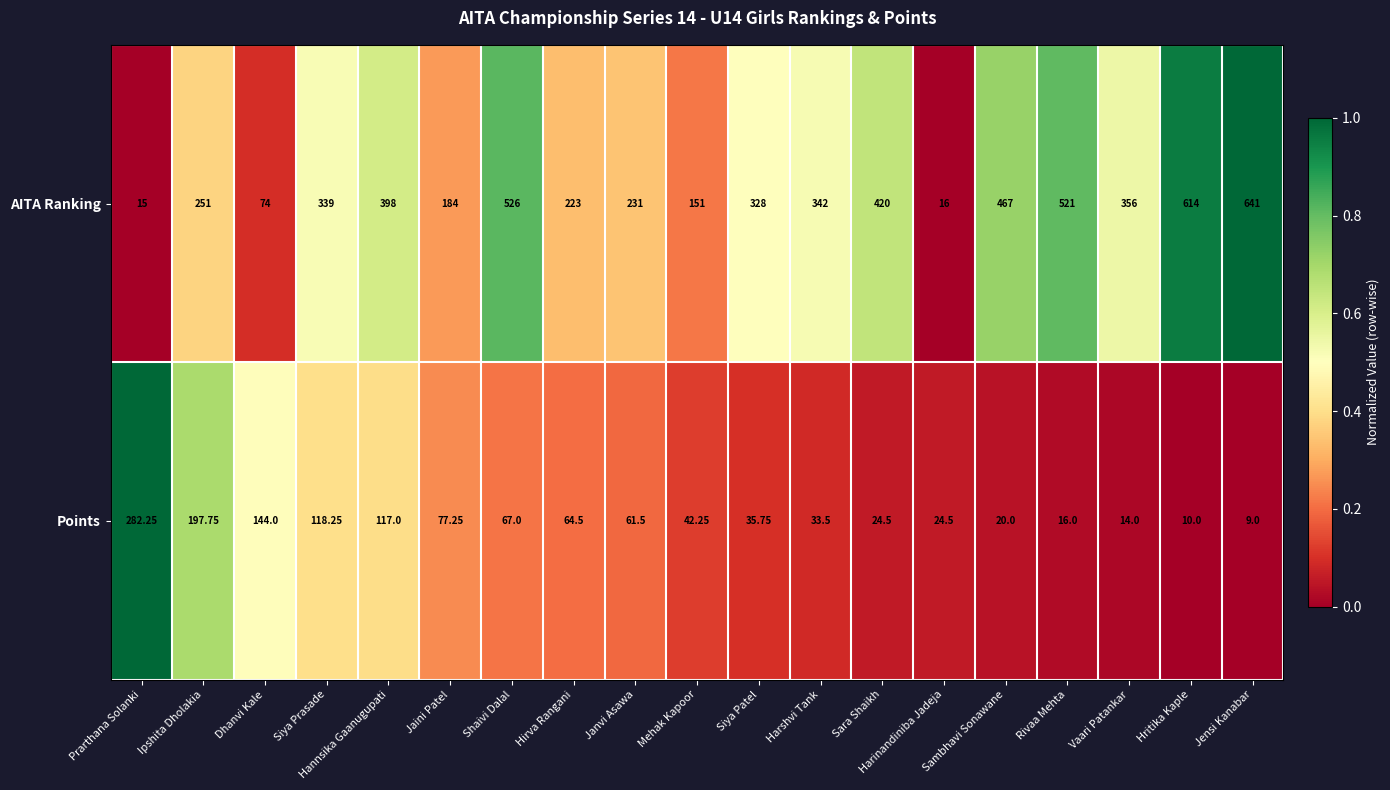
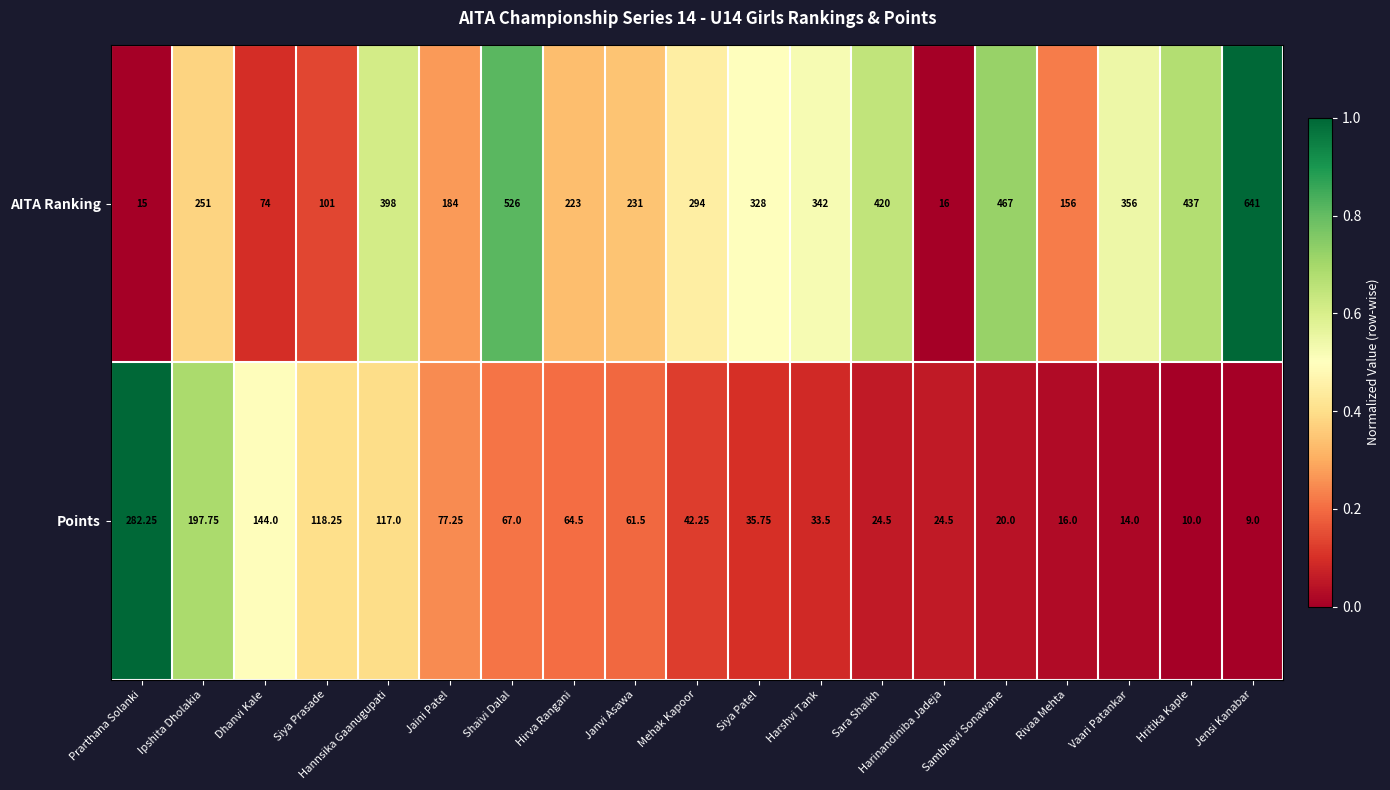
AITA Ranking, Siya Prasade: 339 -> 101
AITA Ranking, Mehak Kapoor: 151 -> 294
AITA Ranking, Rivaa Mehta: 521 -> 156
AITA Ranking, Hritika Kaple: 614 -> 437
